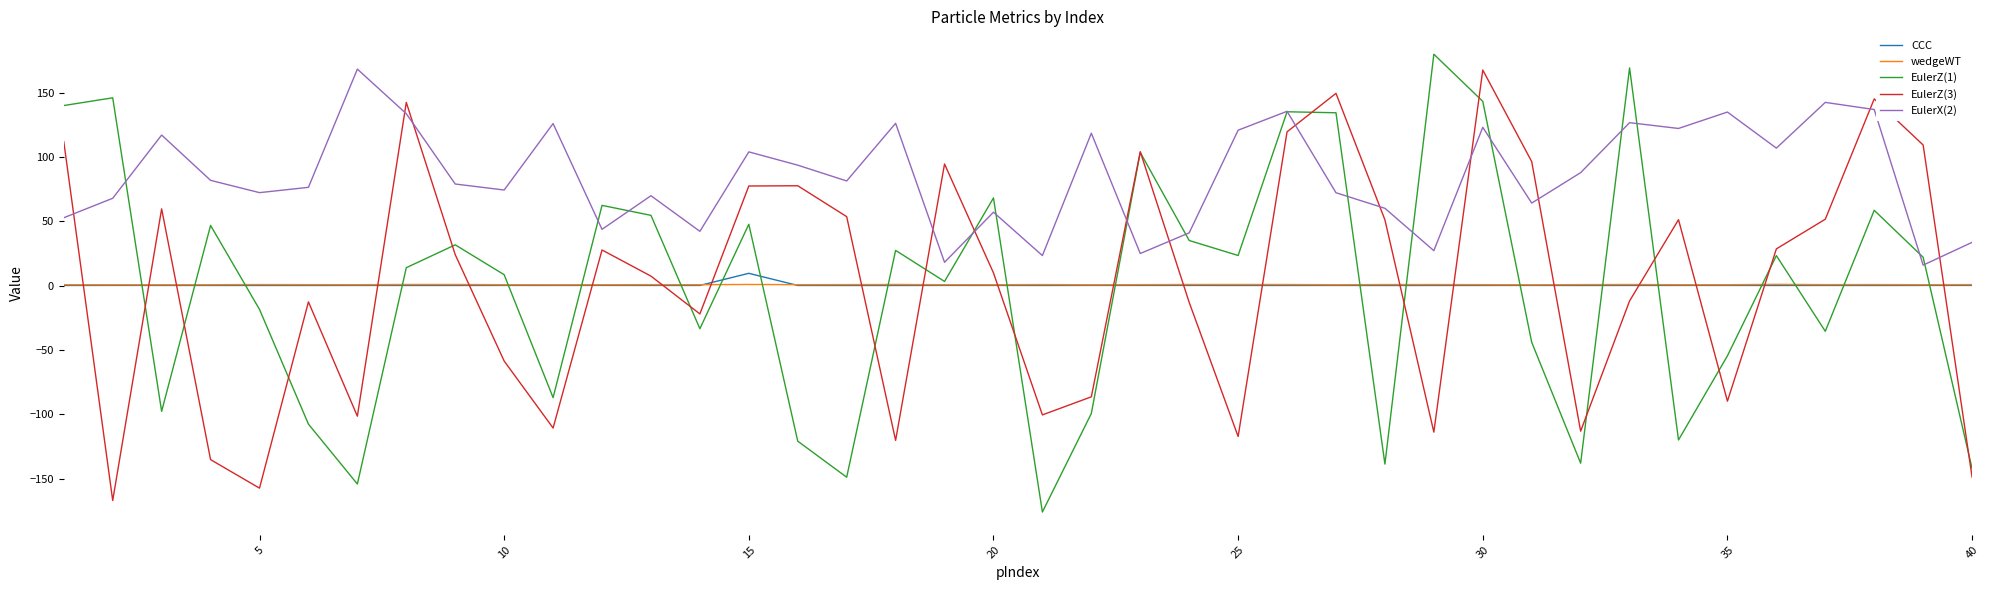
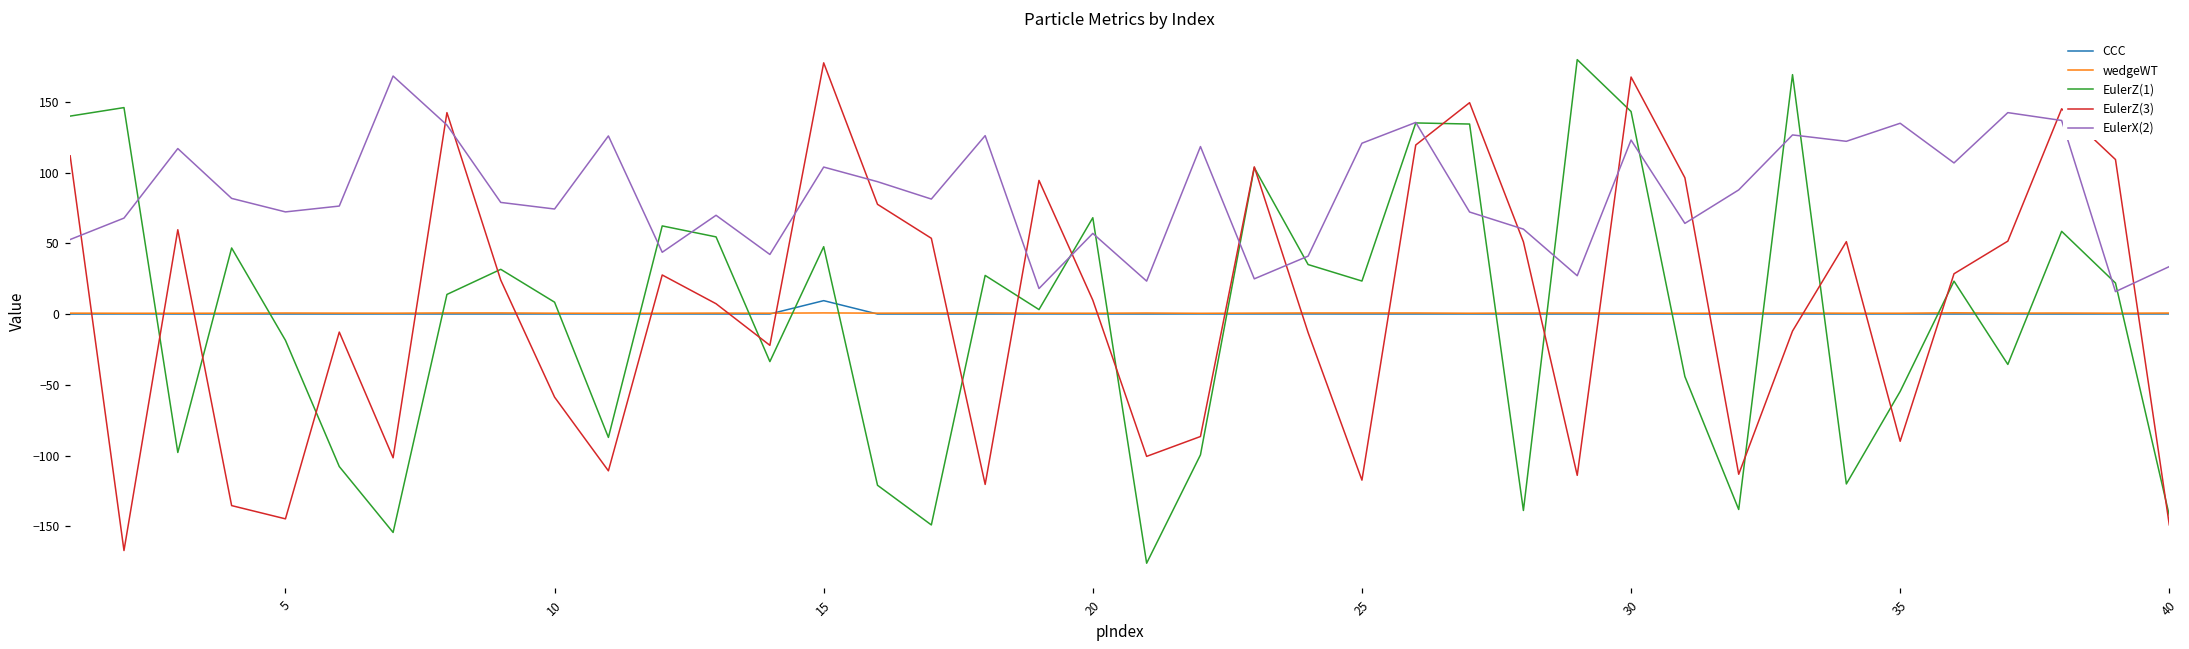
EulerZ(3), 5: -157 -> -145
EulerZ(3), 15: 77 -> 178
